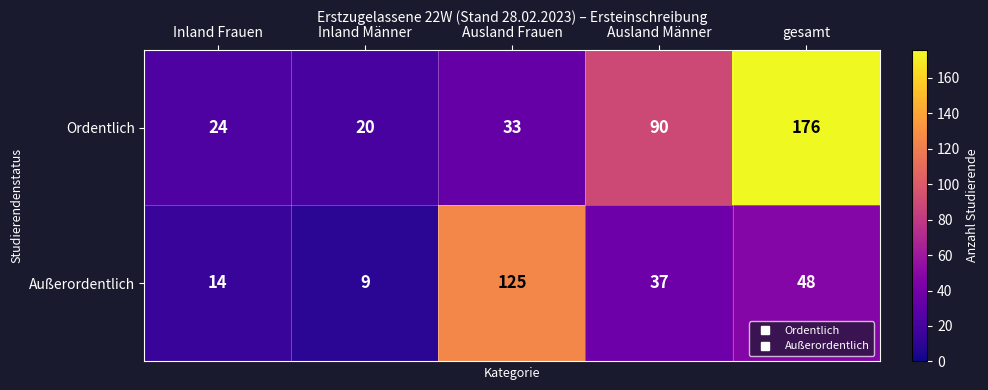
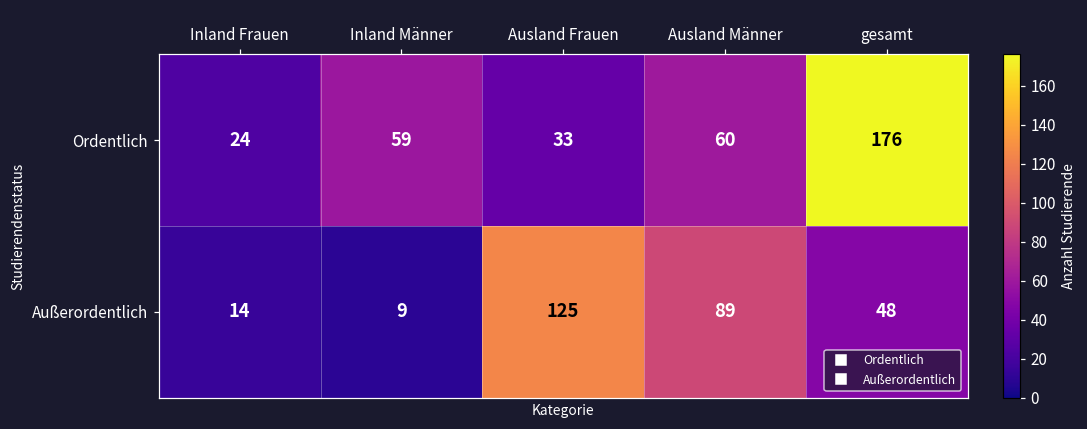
Ordentlich, Inland Männer: 20 -> 59
Ordentlich, Ausland Männer: 90 -> 60
Außerordentlich, Ausland Männer: 37 -> 89
